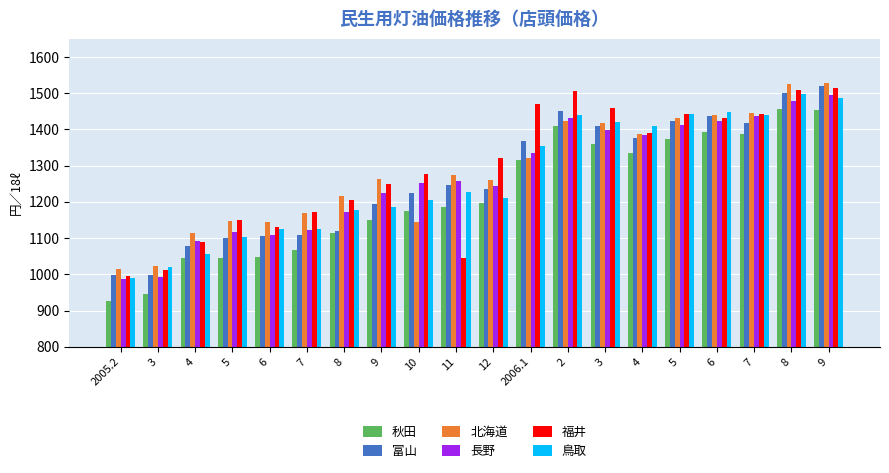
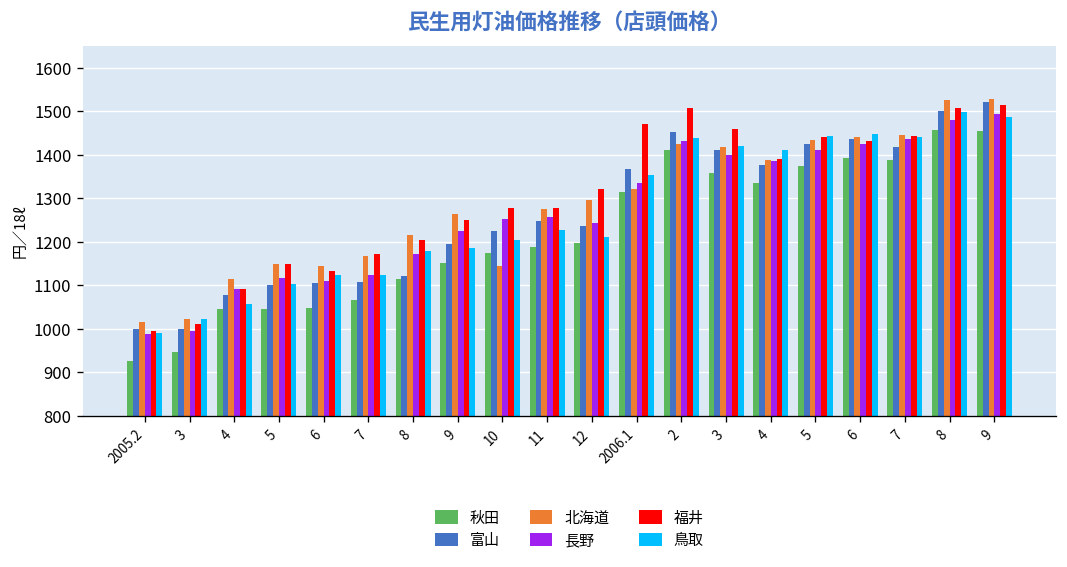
福井, 11: 1050 -> 1280
北海道, 12: 1260 -> 1300
